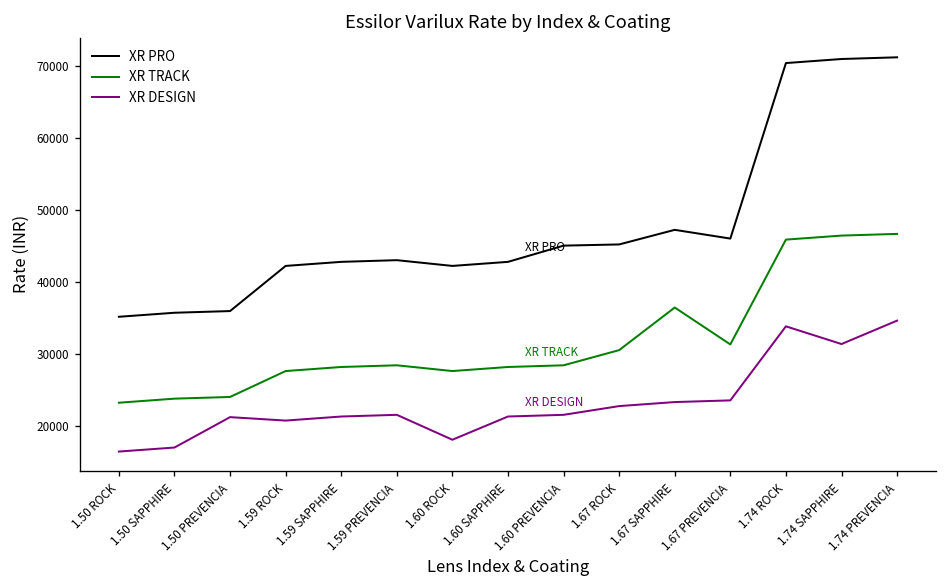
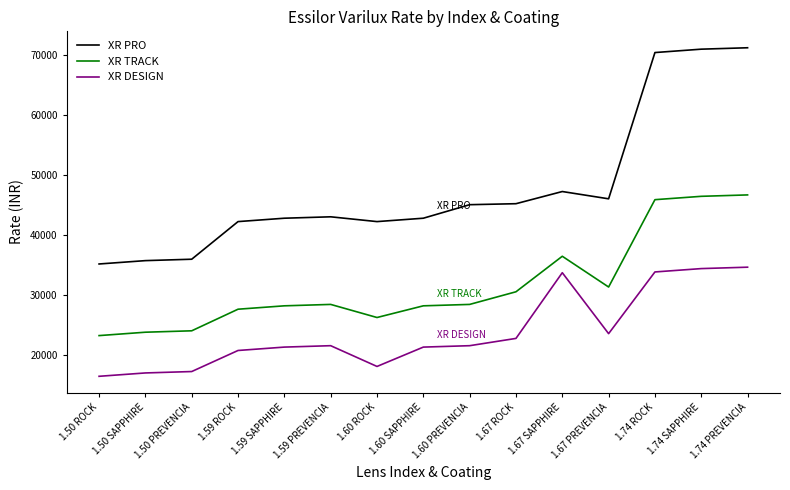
XR DESIGN, 1.50 PREVENCIA: 21000 -> 17000
XR TRACK, 1.60 ROCK: 28000 -> 26000
XR DESIGN, 1.67 SAPPHIRE: 23000 -> 34000
XR DESIGN, 1.74 SAPPHIRE: 31000 -> 34000
